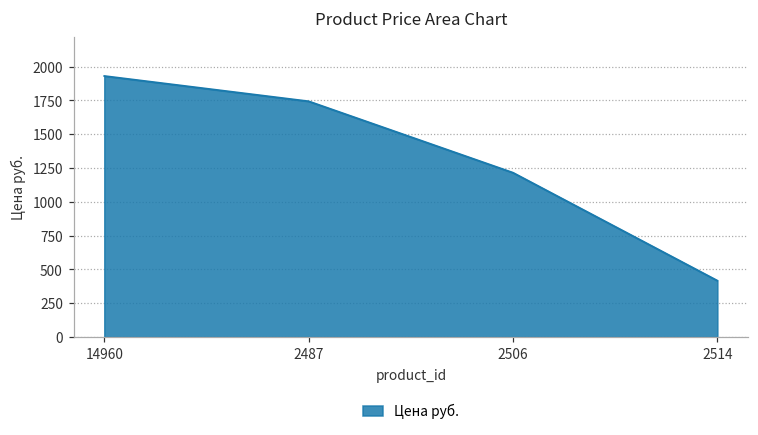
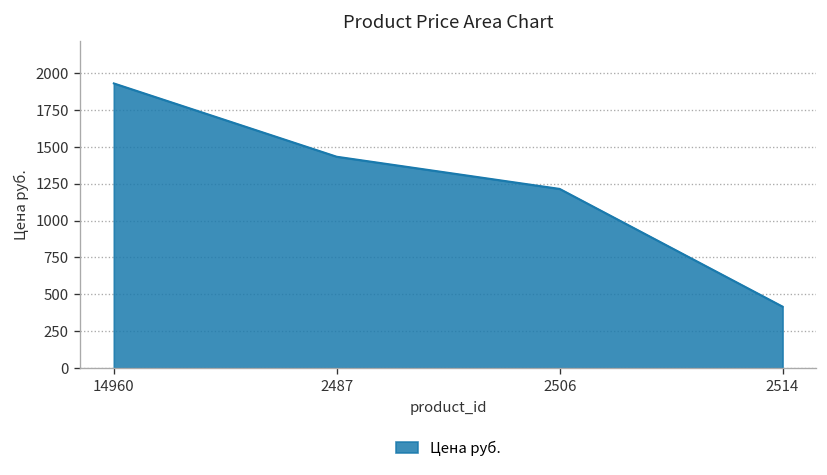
2487: 1740 -> 1430
